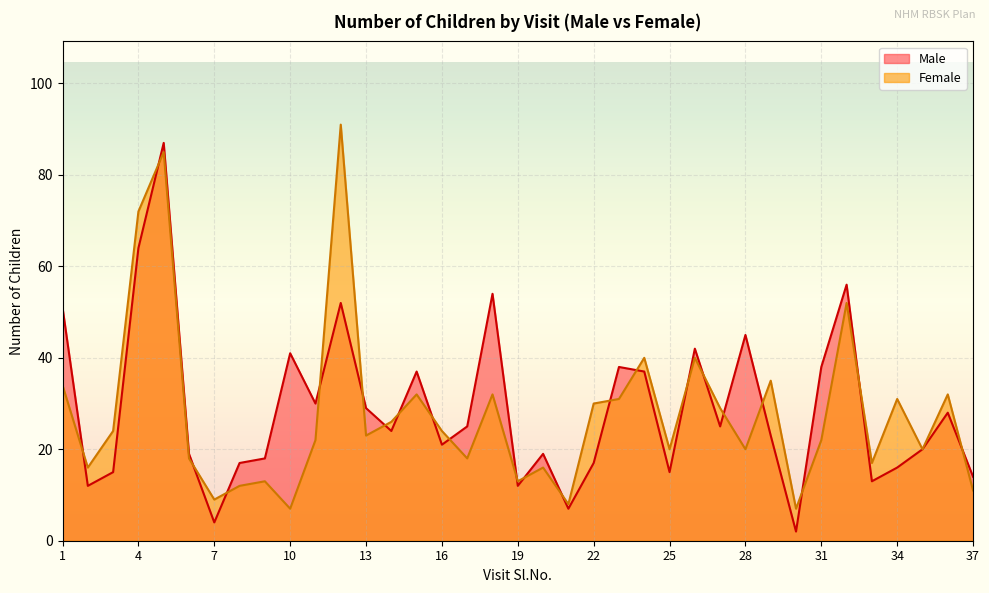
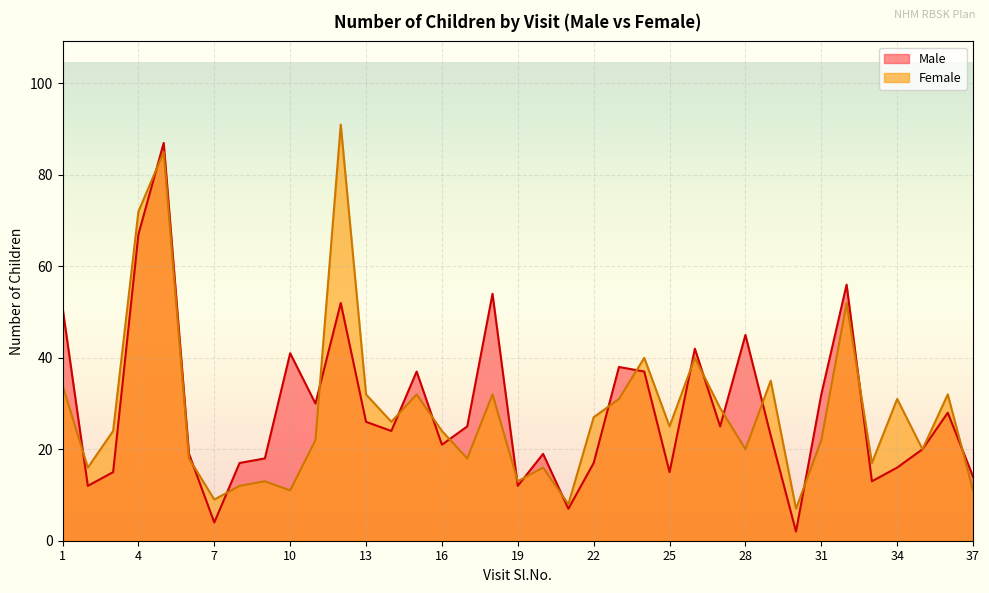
Male, 4: 64 -> 67
Female, 10: 7 -> 11
Male, 13: 29 -> 26
Female, 13: 23 -> 32
Female, 22: 30 -> 27
Female, 25: 20 -> 25
Male, 31: 38 -> 32
